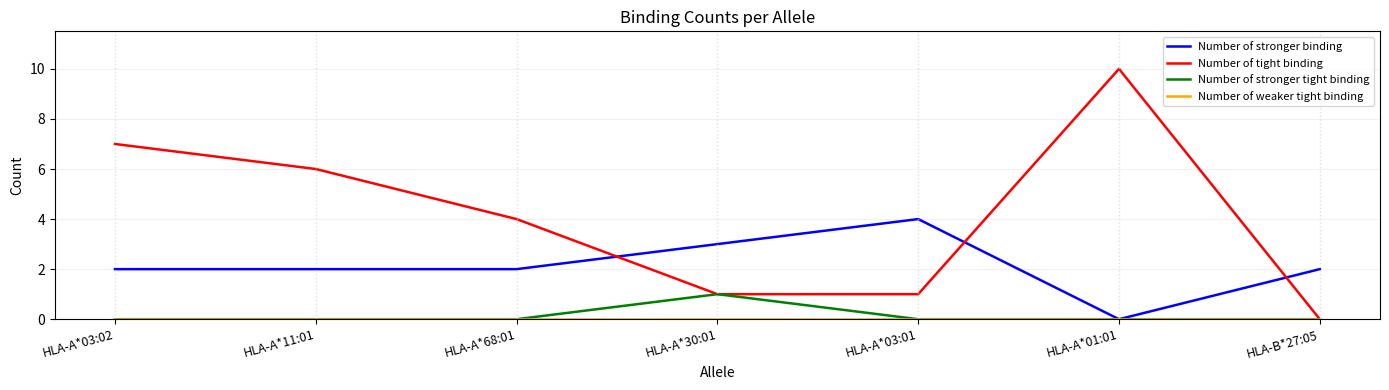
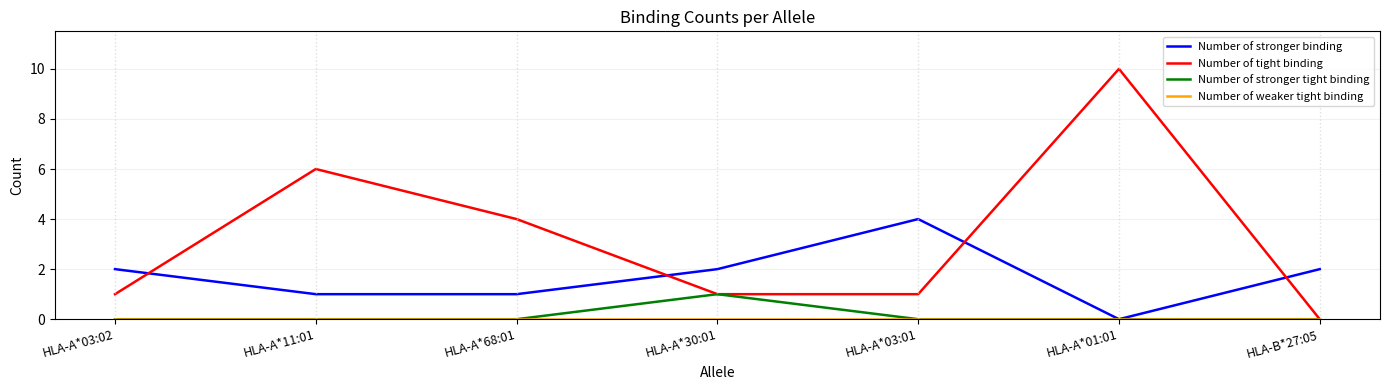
Number of tight binding, HLA-A*03:02: 7 -> 1
Number of stronger binding, HLA-A*11:01: 2 -> 1
Number of stronger binding, HLA-A*68:01: 2 -> 1
Number of stronger binding, HLA-A*30:01: 3 -> 2
